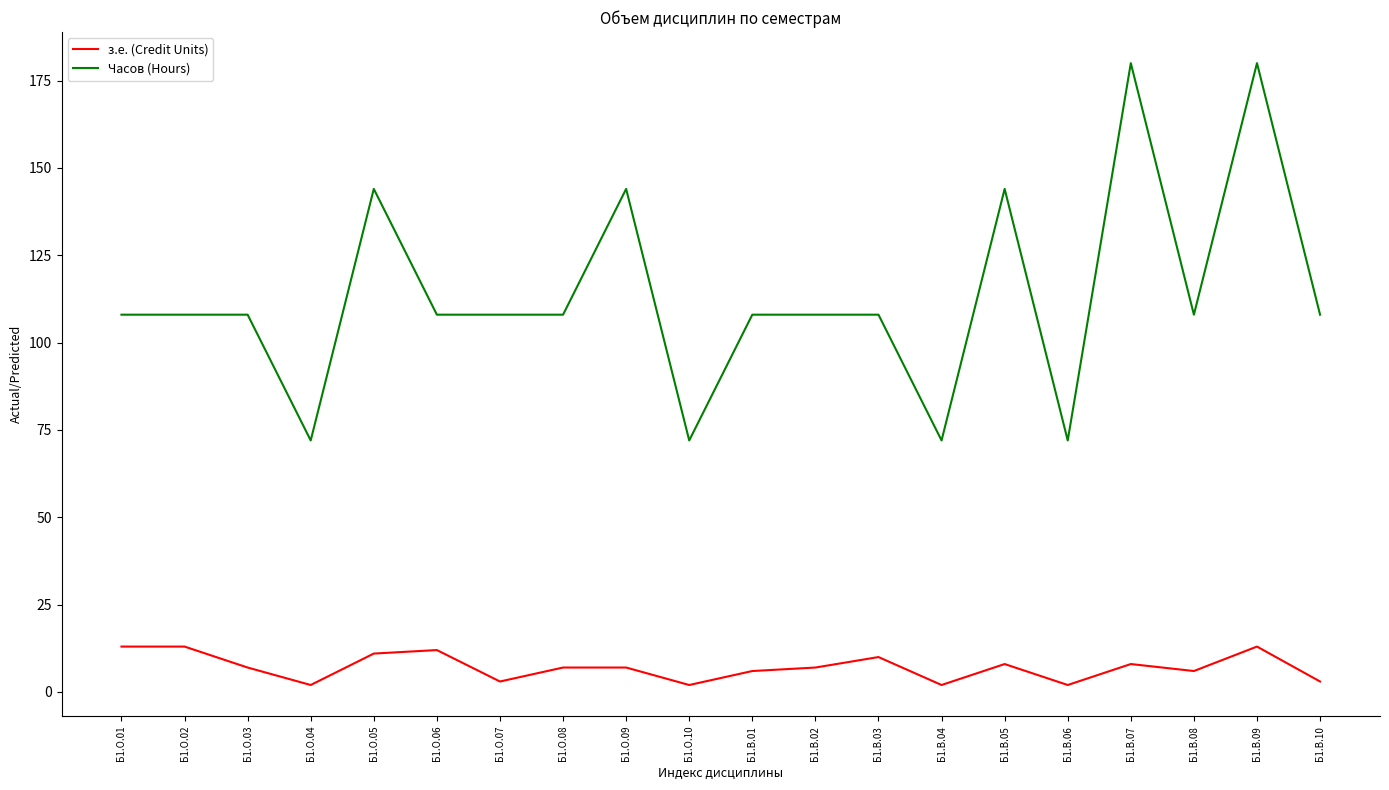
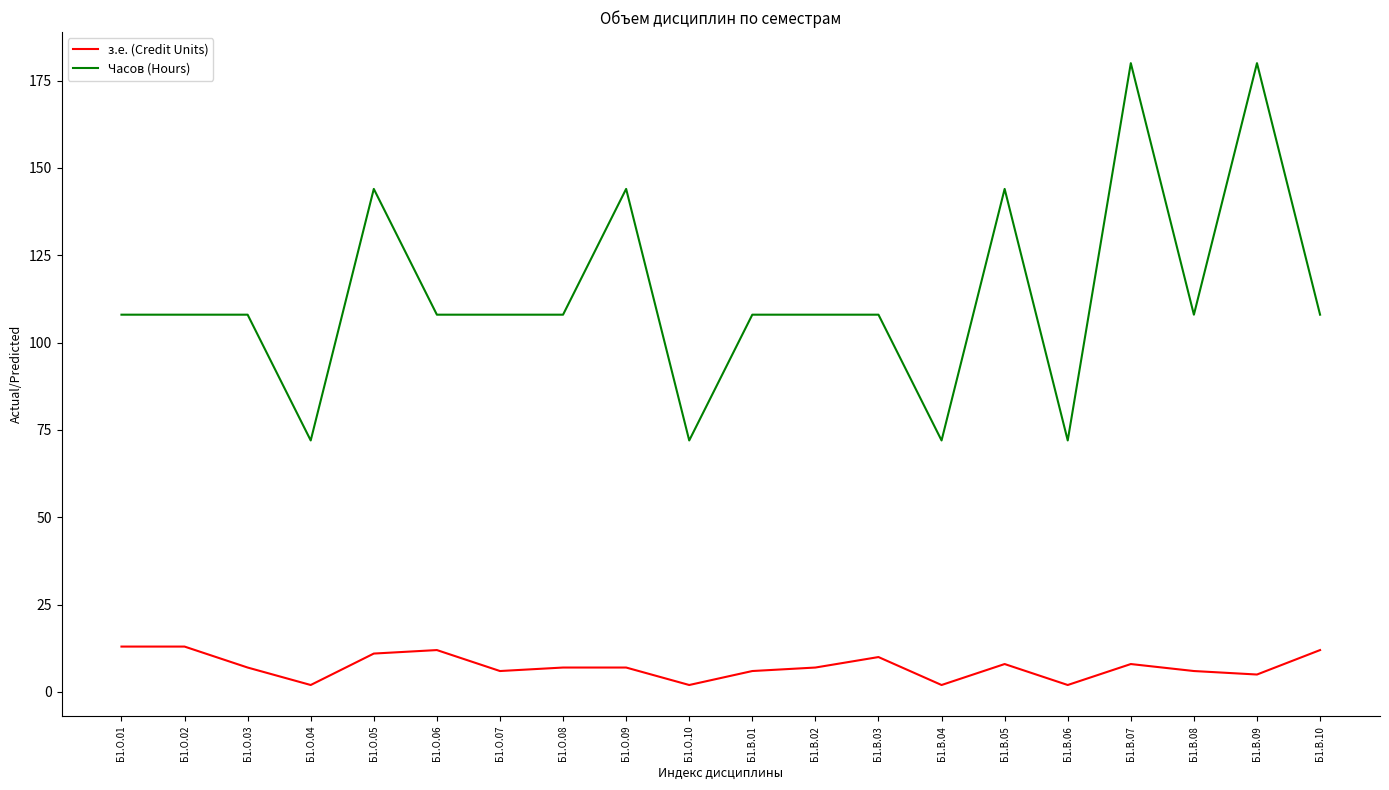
з.е. (Credit Units), Б1.О.07: 3 -> 6
з.е. (Credit Units), Б1.В.09: 13 -> 5
з.е. (Credit Units), Б1.В.10: 3 -> 12
